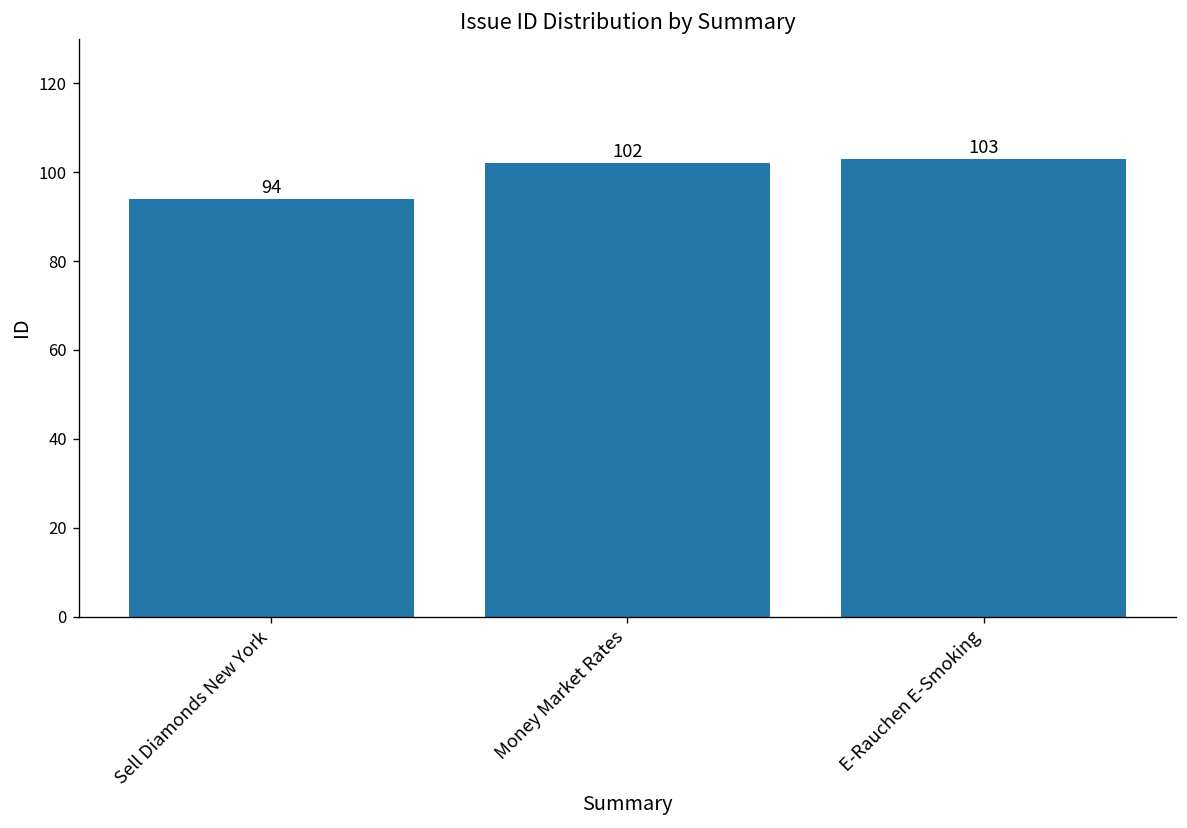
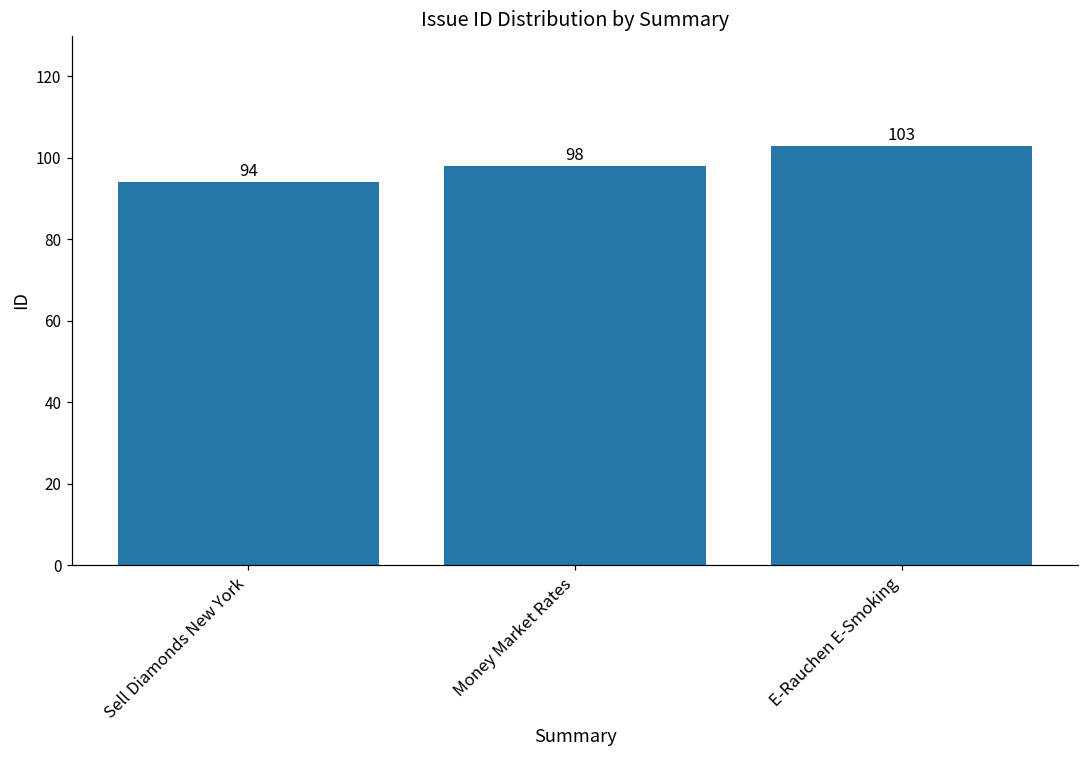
Money Market Rates: 102 -> 98
